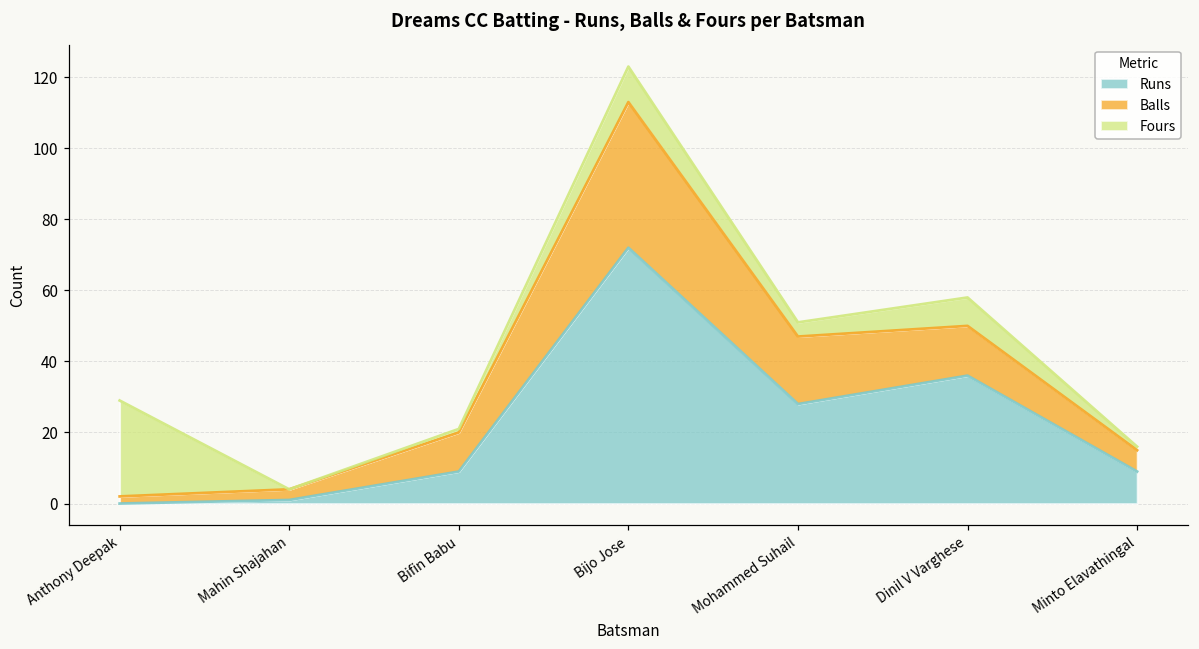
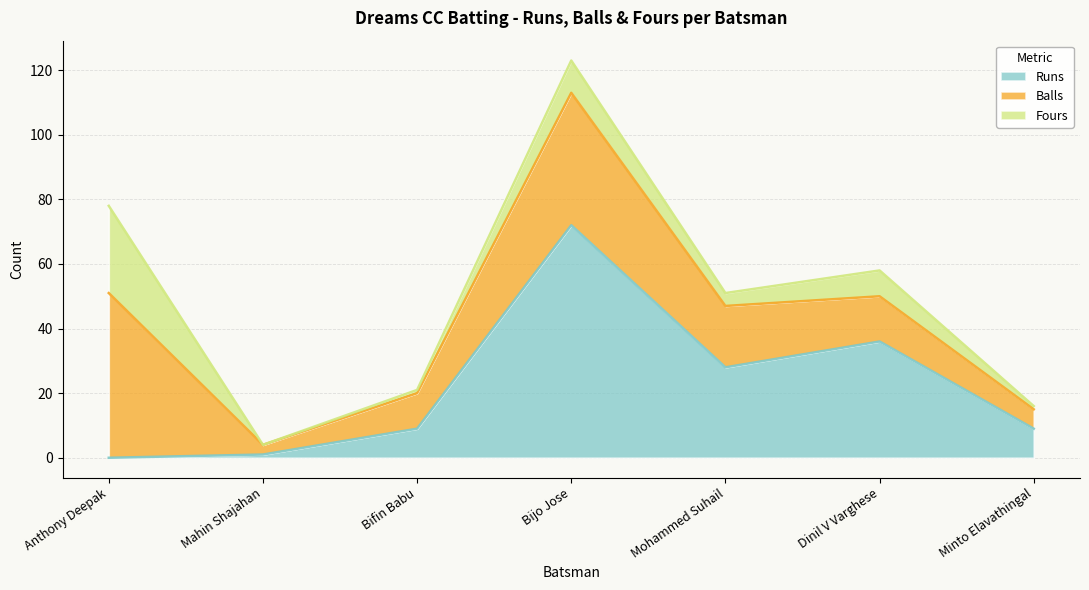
Balls, Anthony Deepak: 2 -> 51
